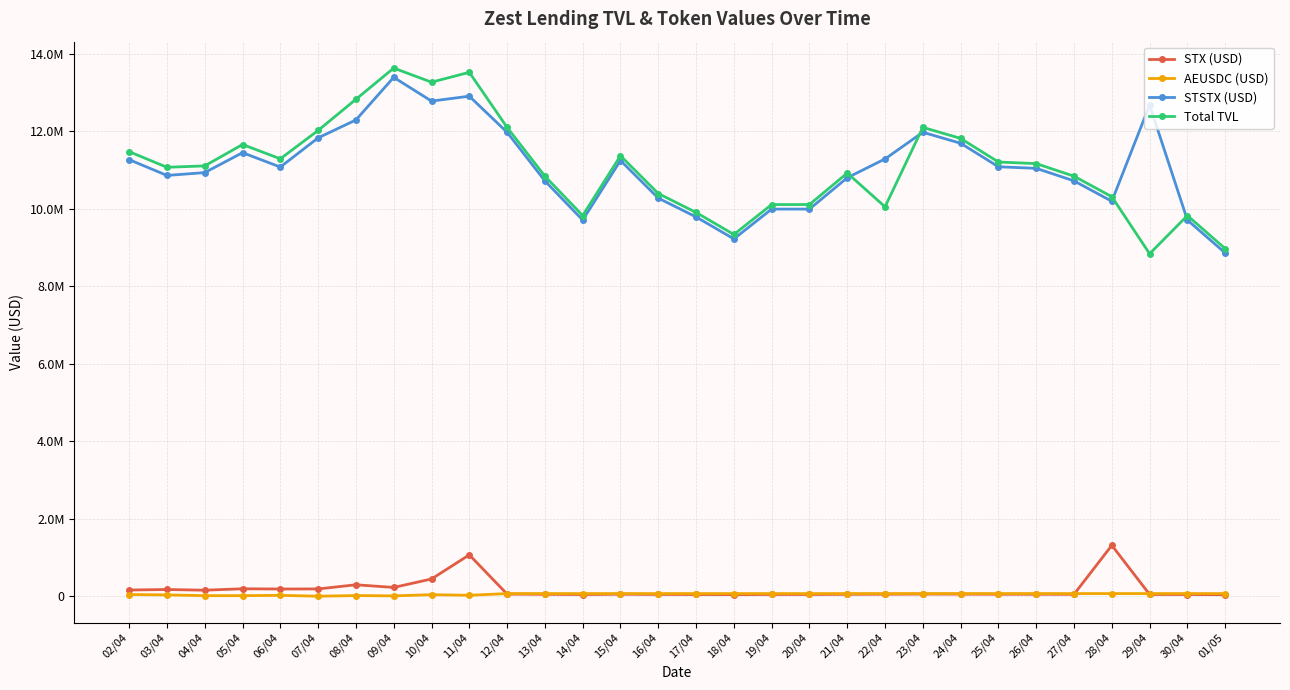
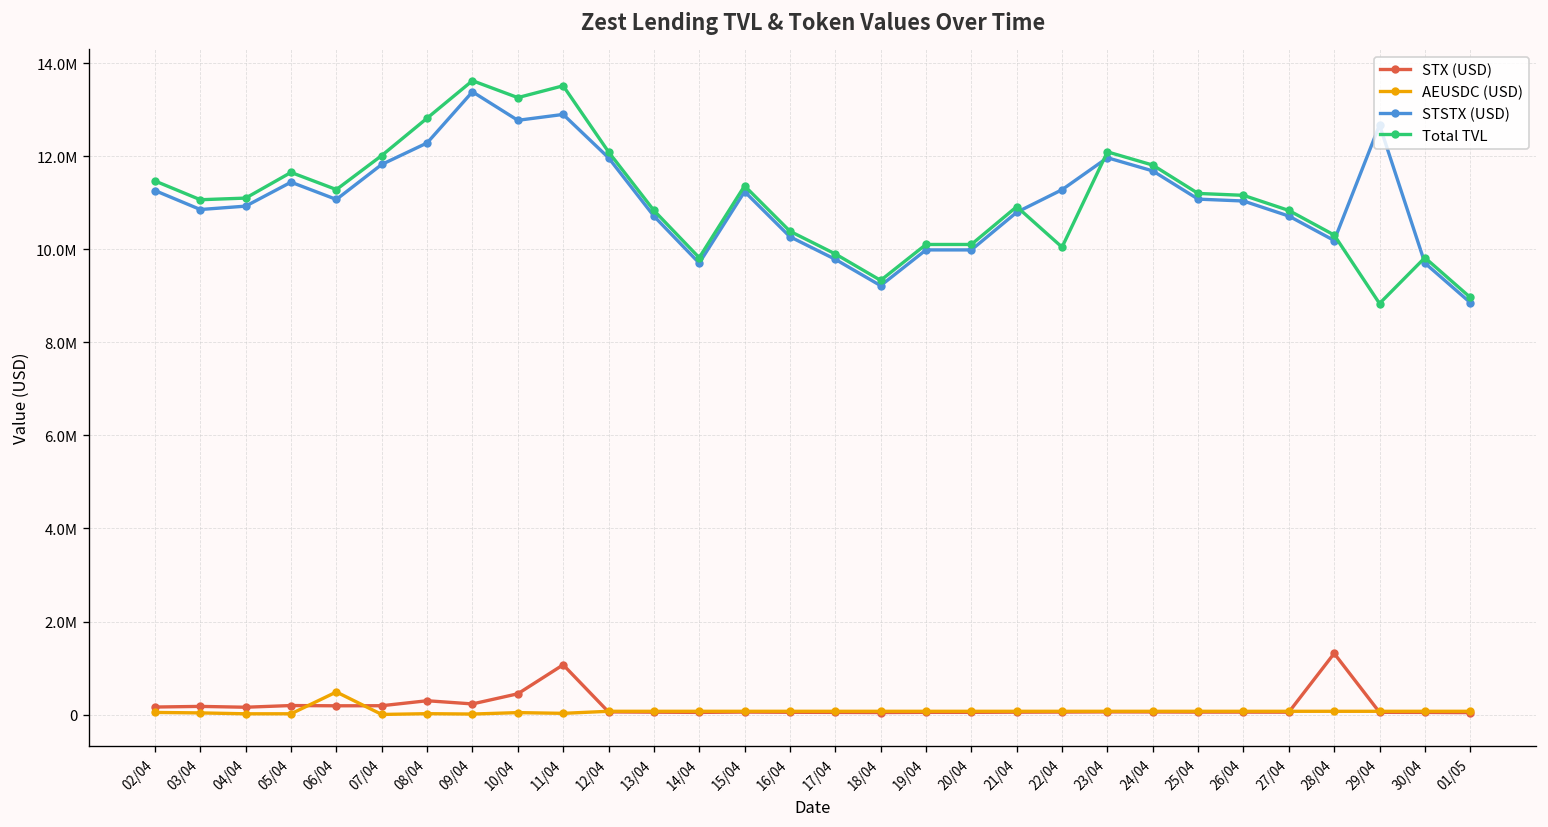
AEUSDC (USD), 06/04: 0 -> 500000
